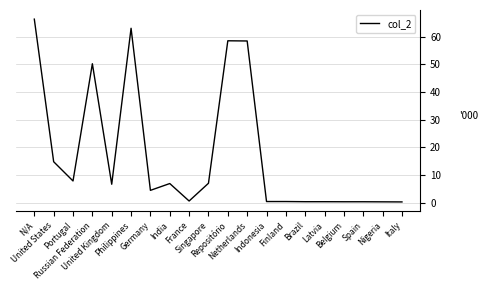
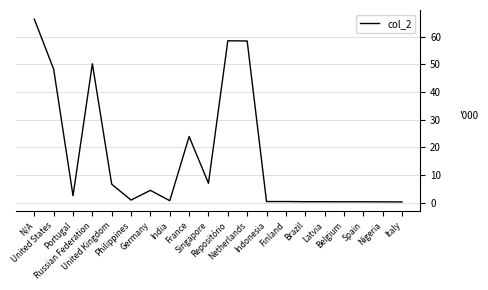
United States: 15 -> 48
Portugal: 8 -> 3
Philippines: 63 -> 1
India: 7 -> 1
France: 1 -> 24
